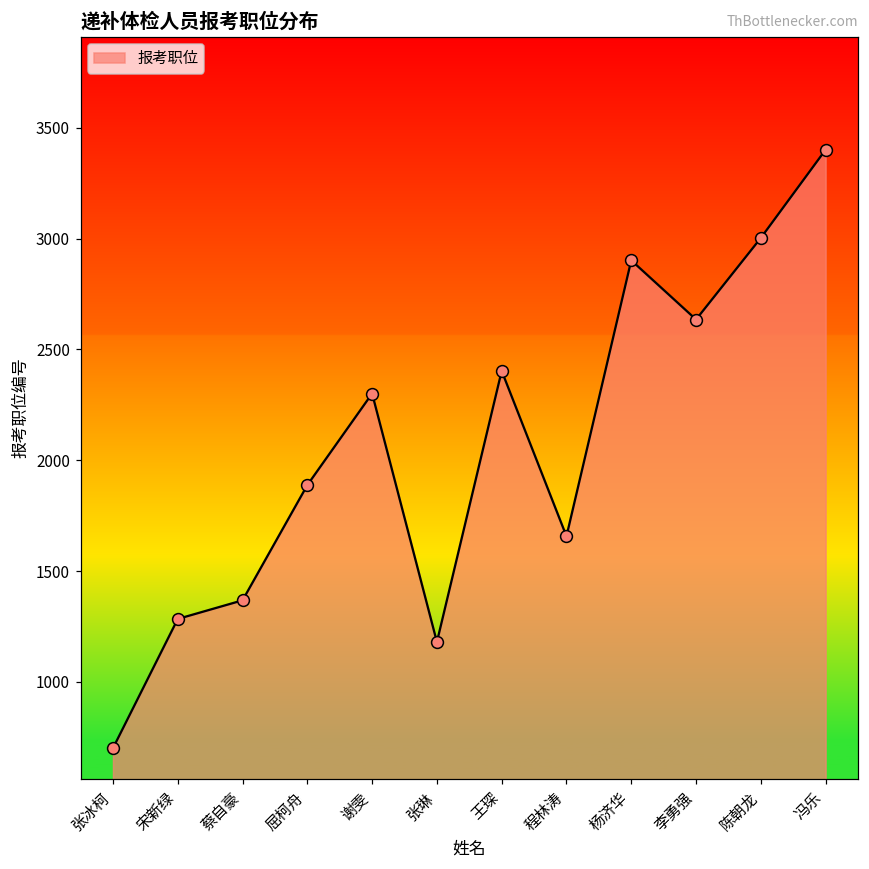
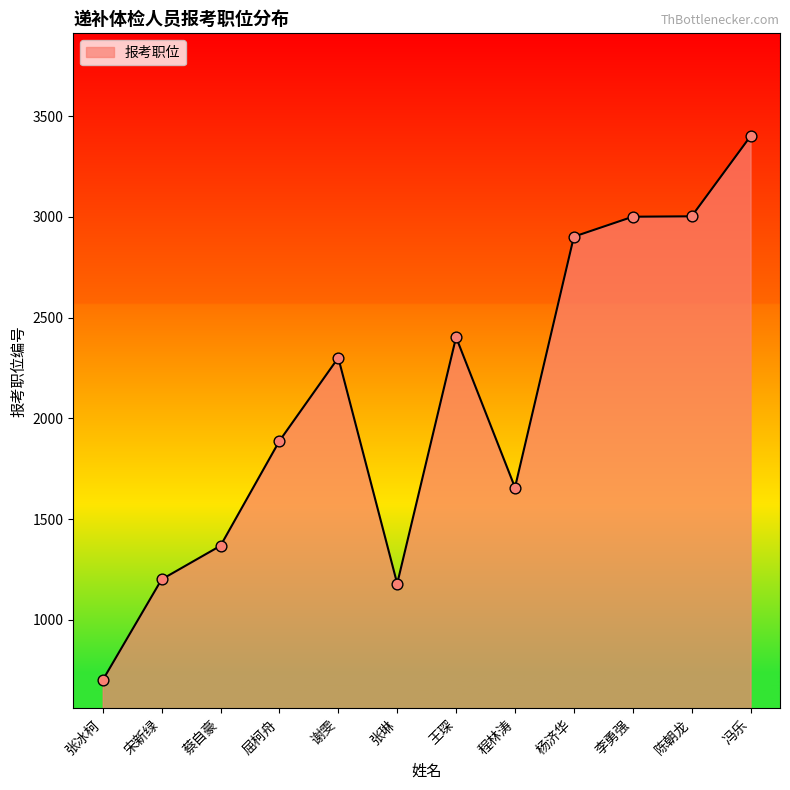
宋新绿: 1280 -> 1200
李勇强: 2640 -> 3000
